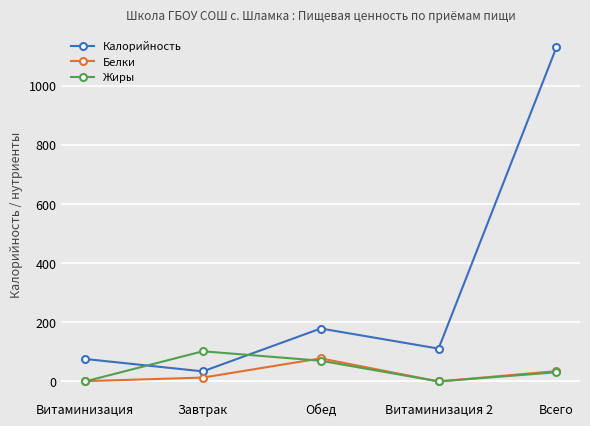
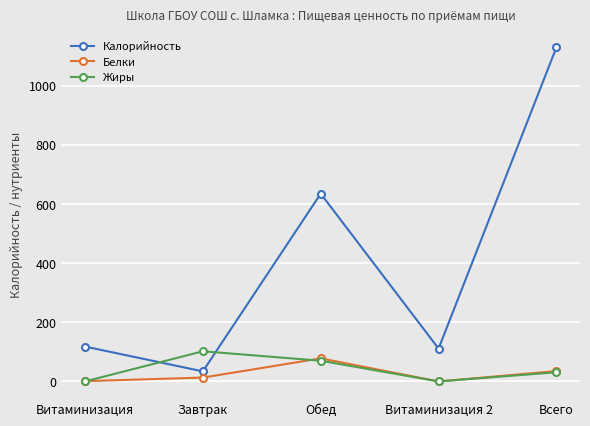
Калорийность, Витаминизация: 80 -> 120
Калорийность, Обед: 180 -> 640
